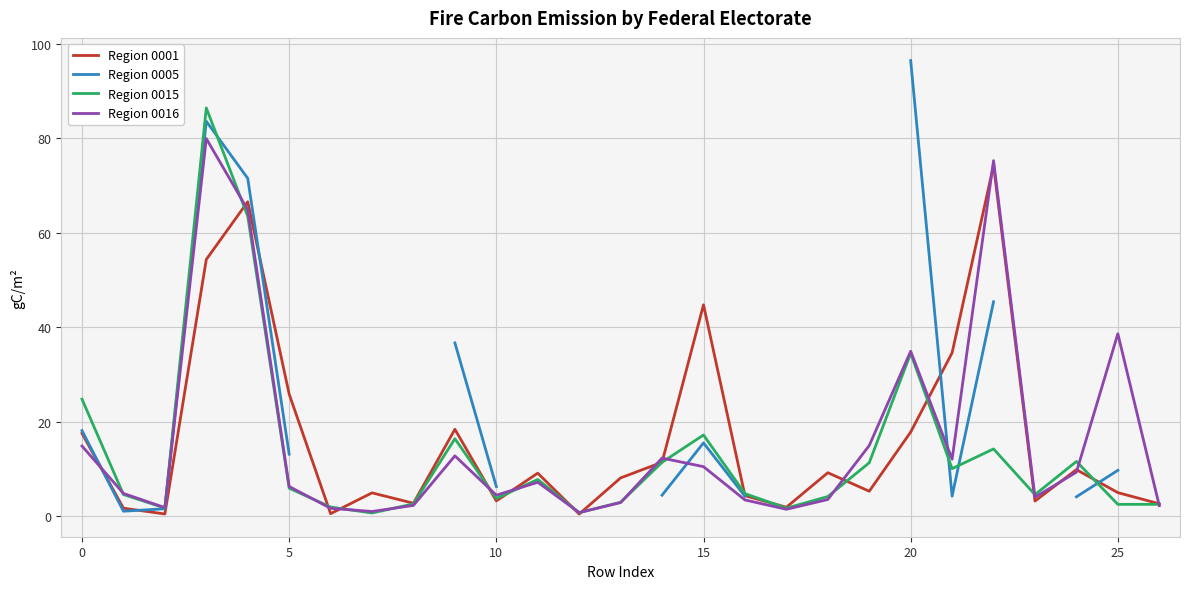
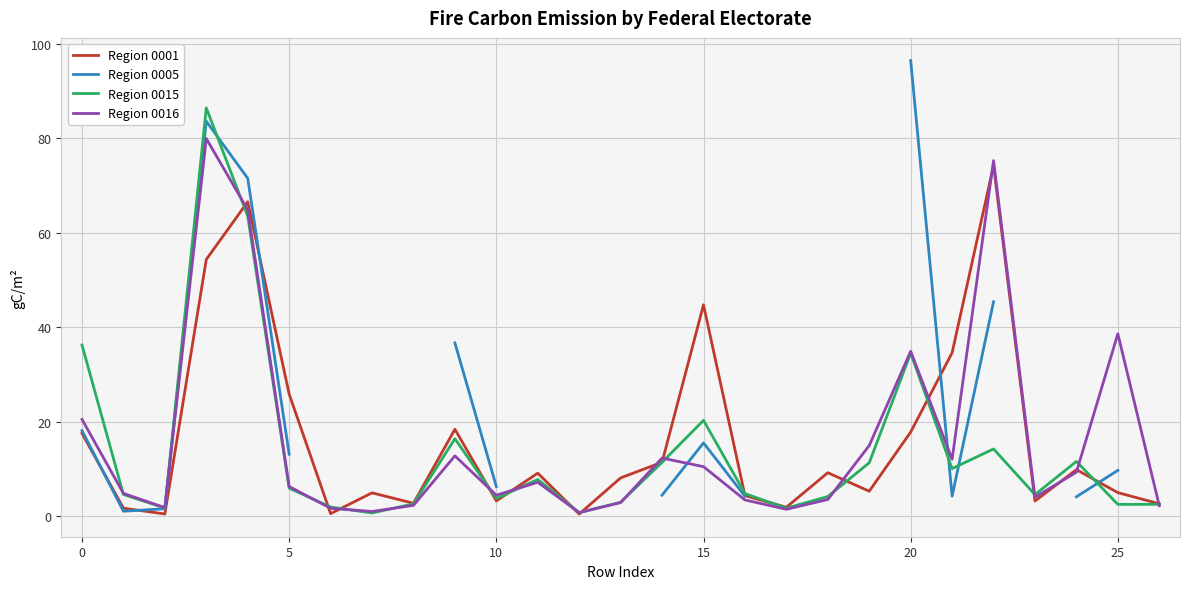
Region 0015, 0: 25 -> 36
Region 0016, 0: 15 -> 21
Region 0015, 15: 17 -> 20
